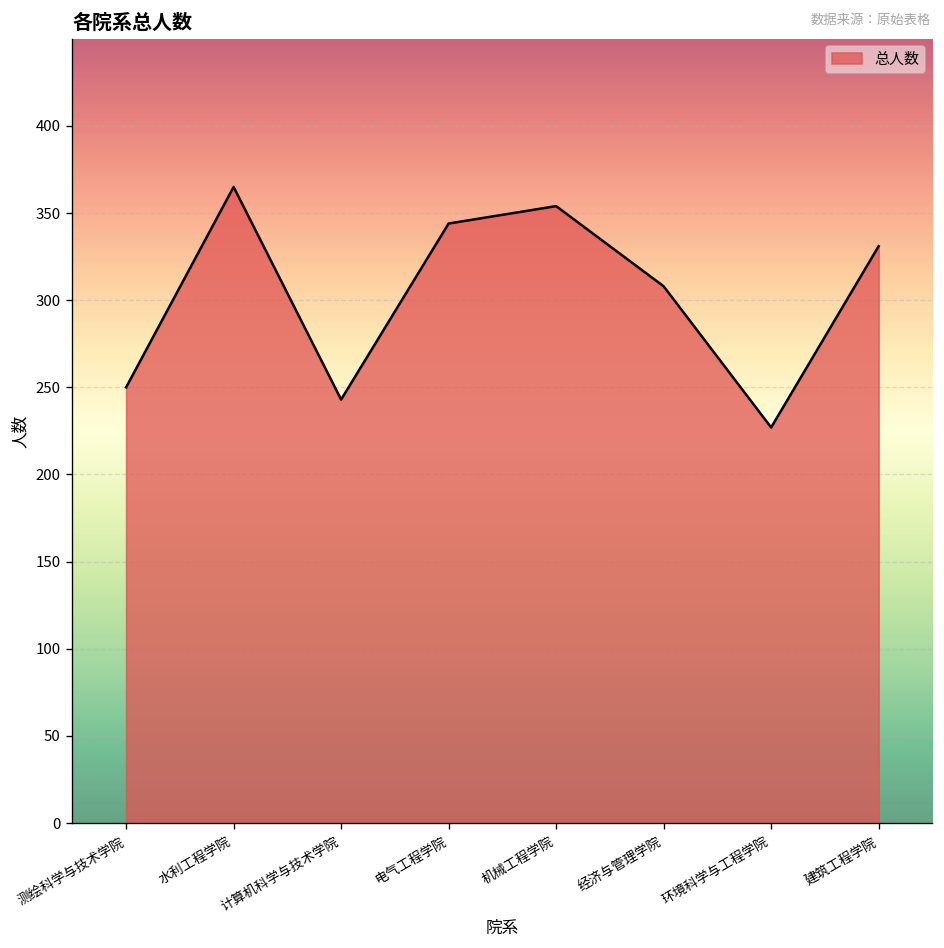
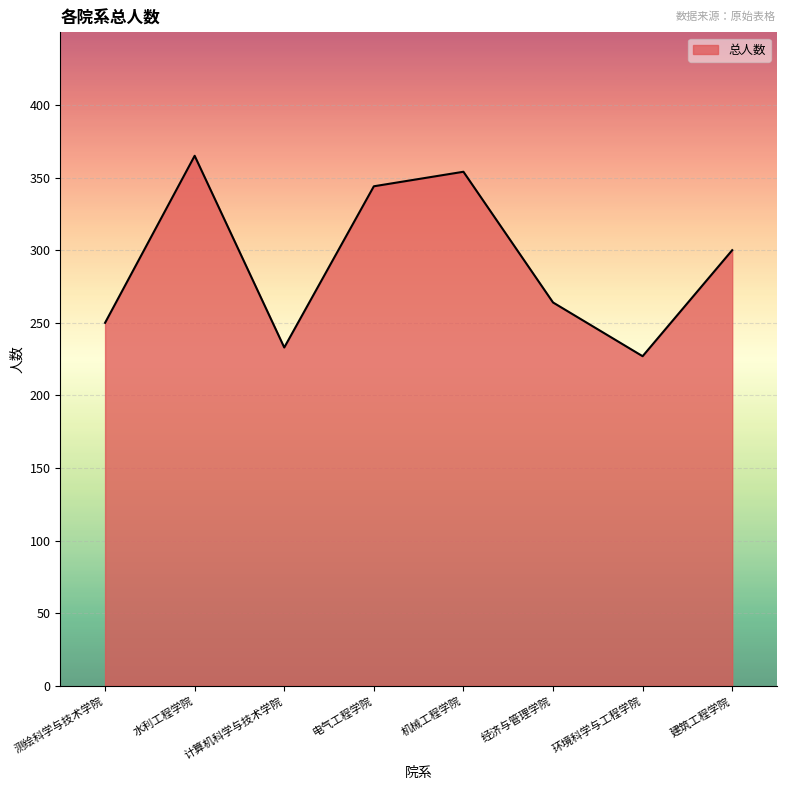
计算机科学与技术学院: 243 -> 233
经济与管理学院: 308 -> 264
建筑工程学院: 331 -> 300
